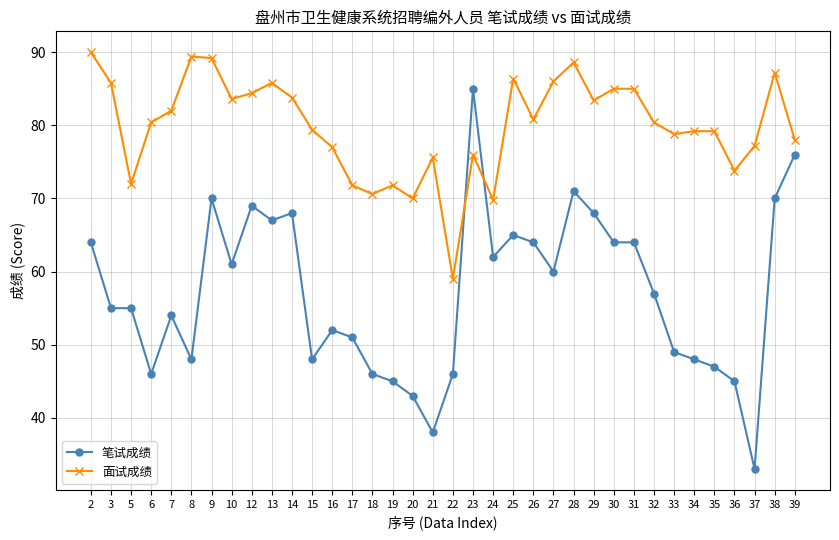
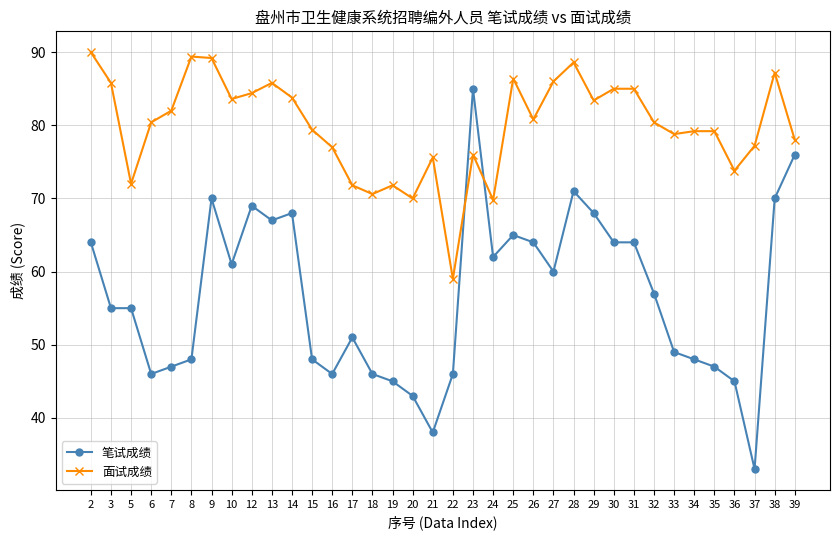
笔试成绩, 7: 54 -> 47
笔试成绩, 16: 52 -> 46
